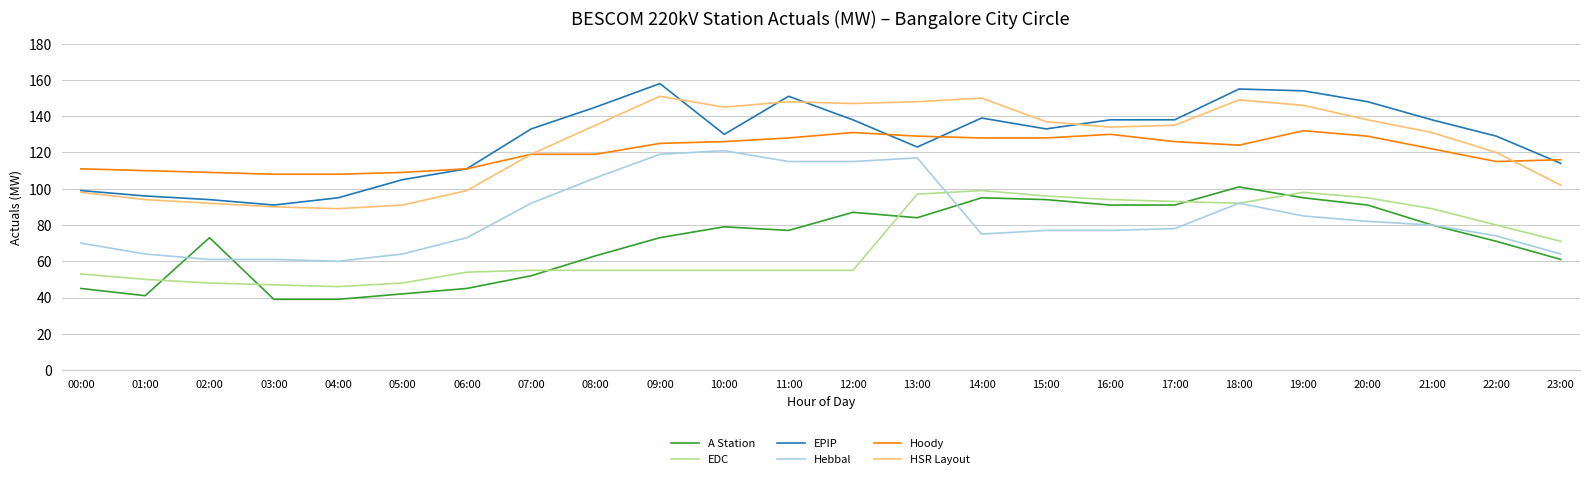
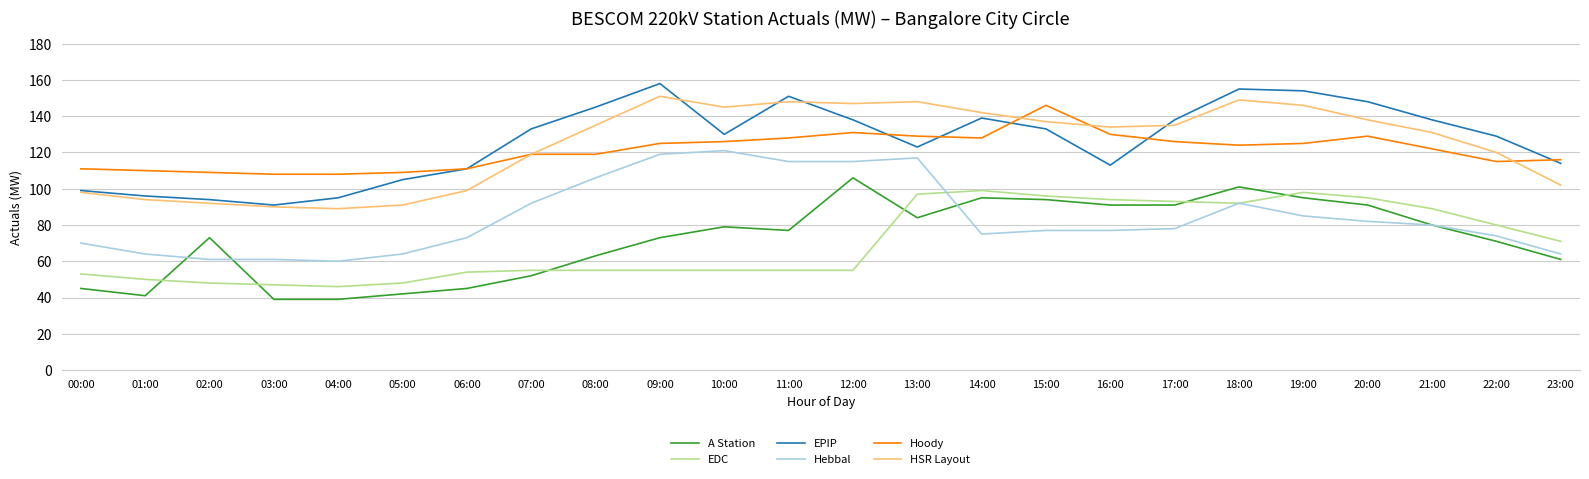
A Station, 12:00: 87 -> 106
HSR Layout, 14:00: 150 -> 142
Hoody, 15:00: 128 -> 146
EPIP, 16:00: 138 -> 113
Hoody, 19:00: 132 -> 125
